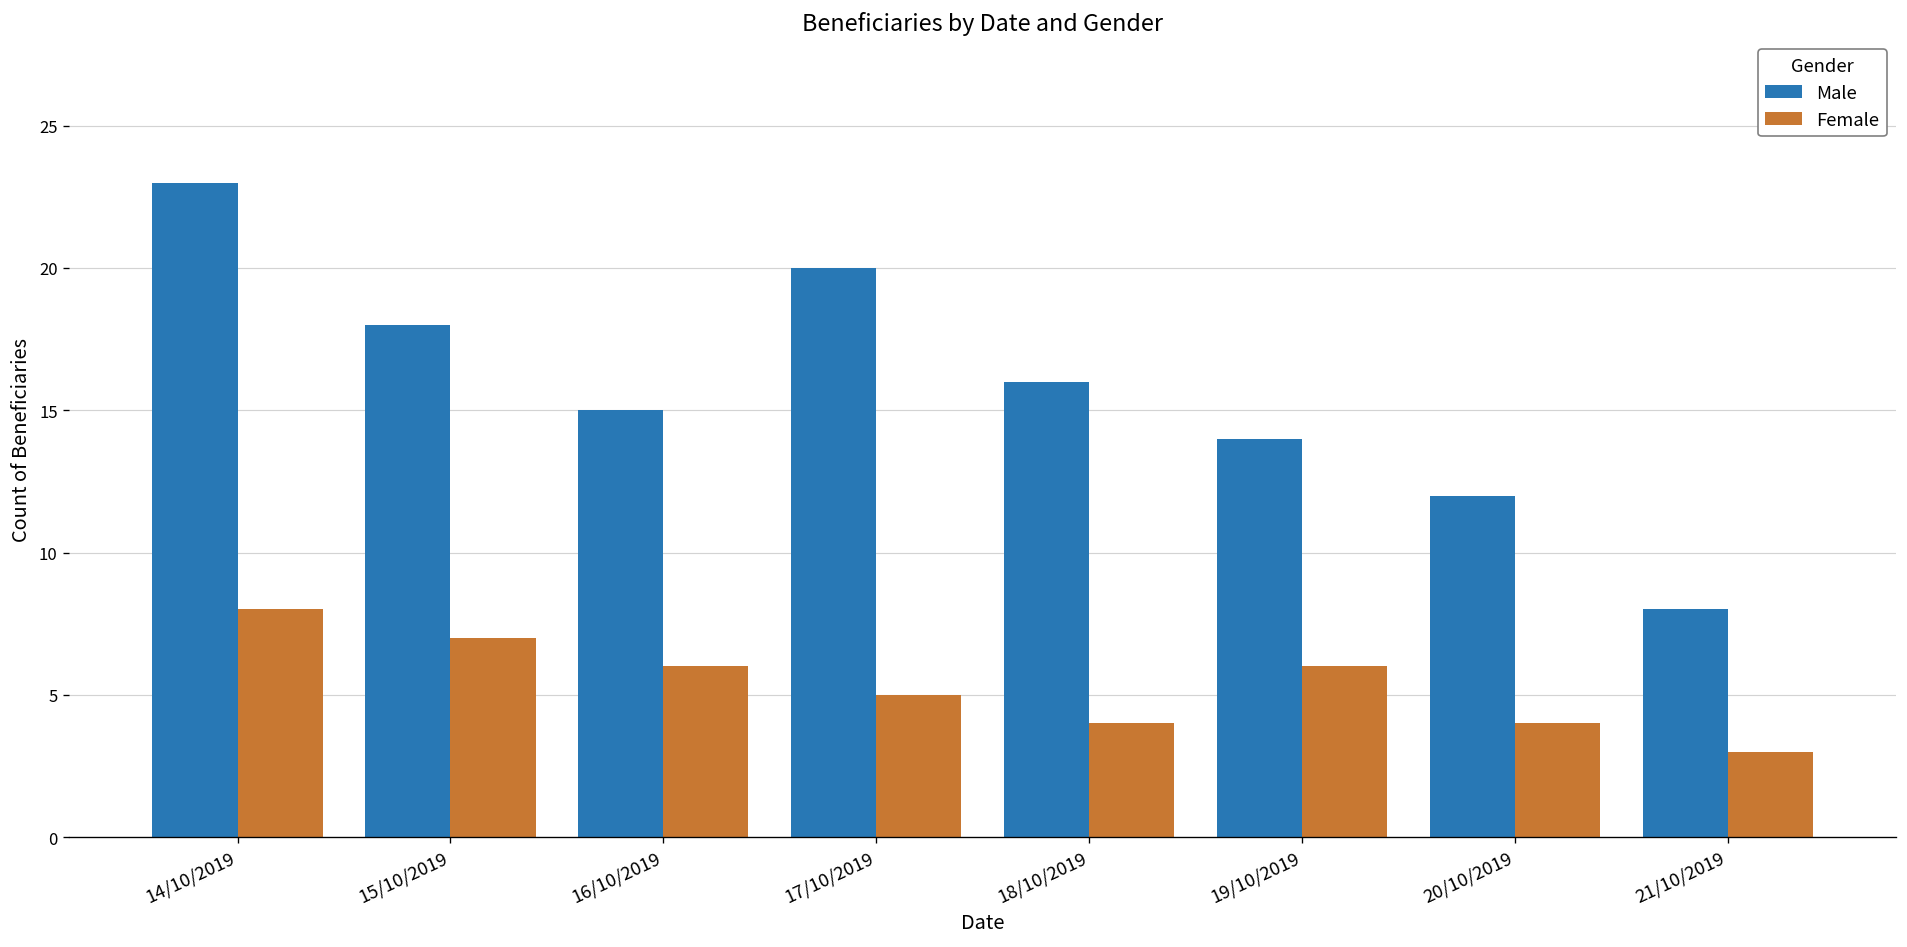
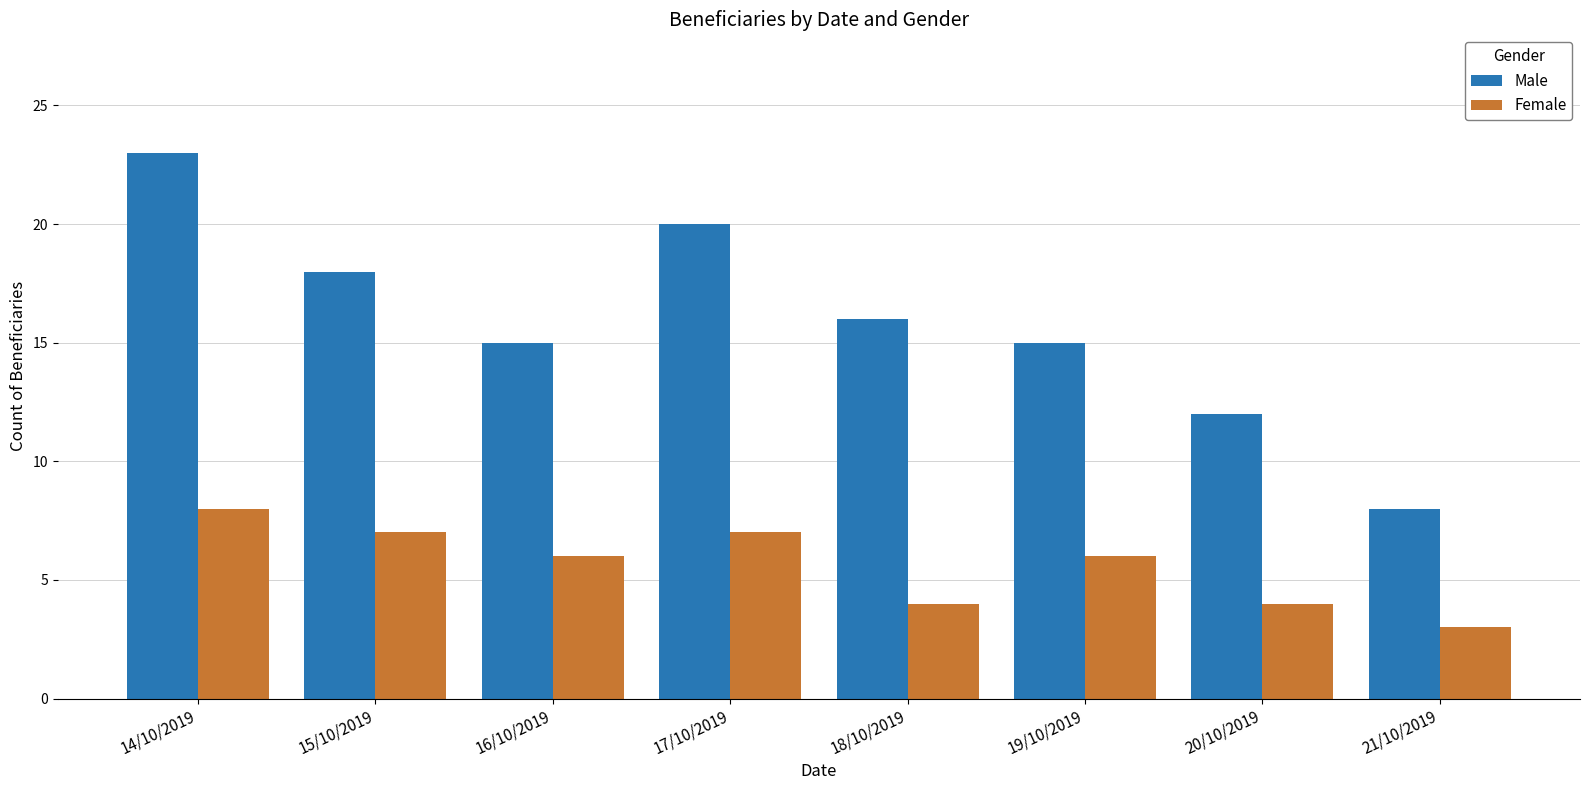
Female, 17/10/2019: 5 -> 7
Male, 19/10/2019: 14 -> 15
